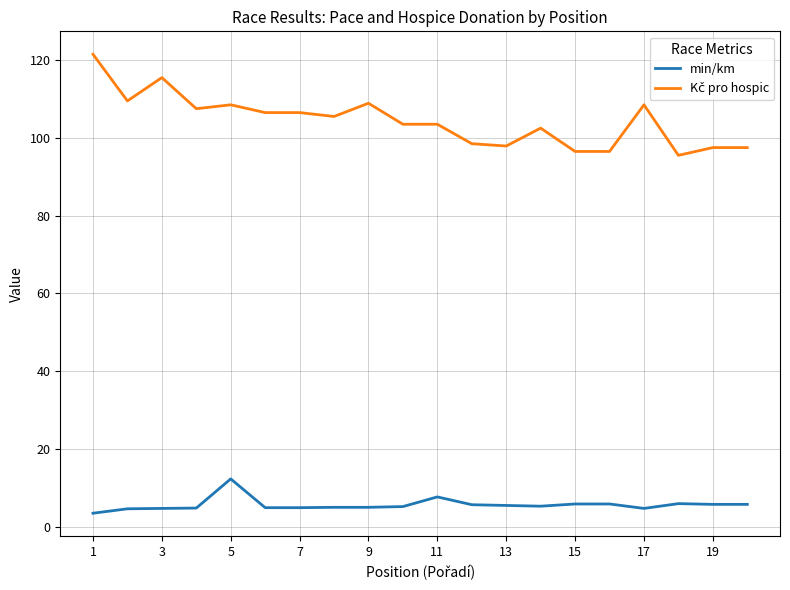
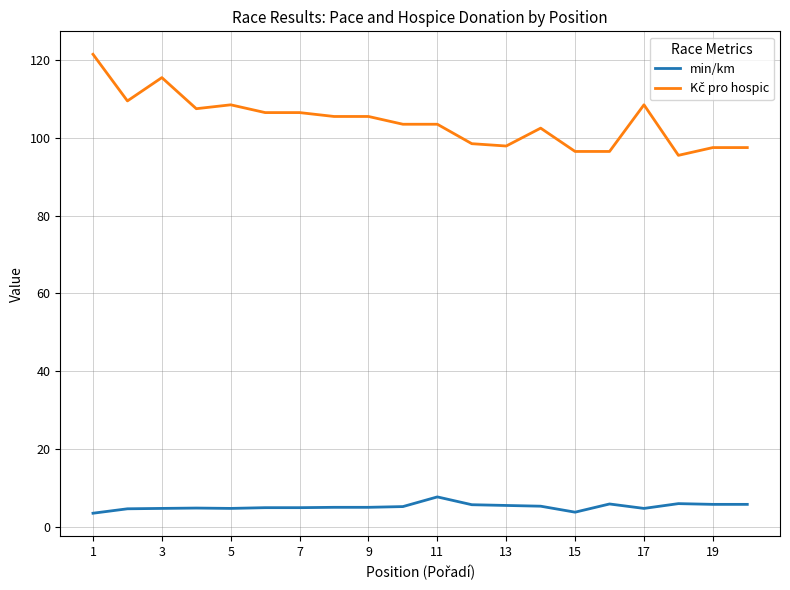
min/km, 5: 12 -> 5
Kč pro hospic, 9: 109 -> 106
min/km, 15: 6 -> 4
